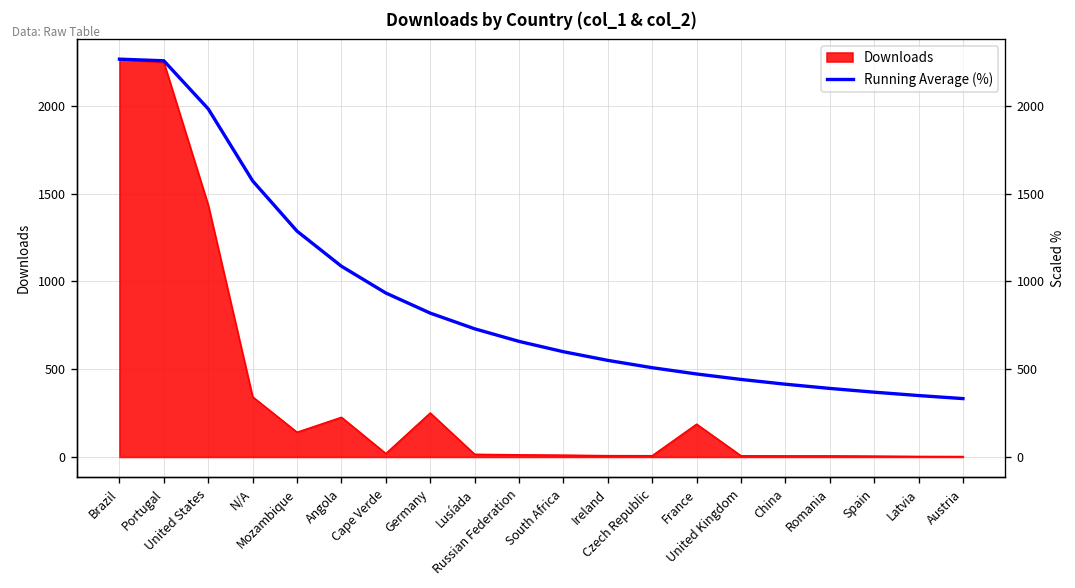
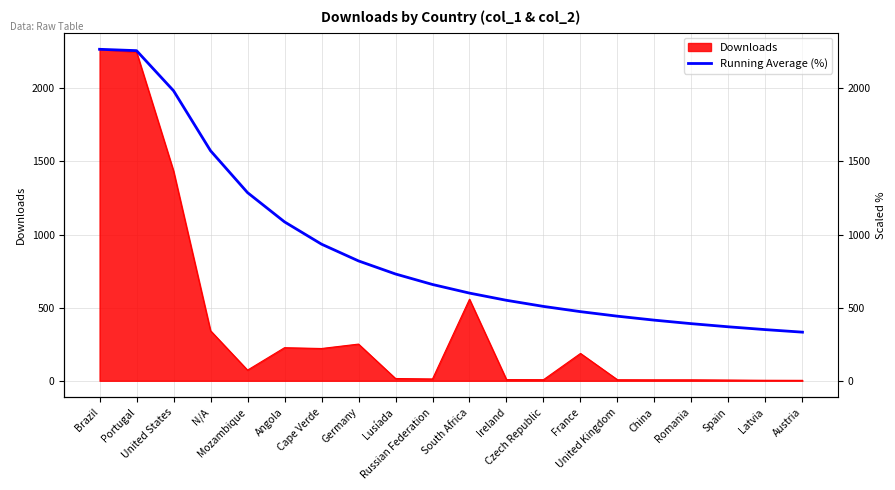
Downloads, Mozambique: 140 -> 70
Downloads, Cape Verde: 20 -> 220
Downloads, South Africa: 10 -> 560
